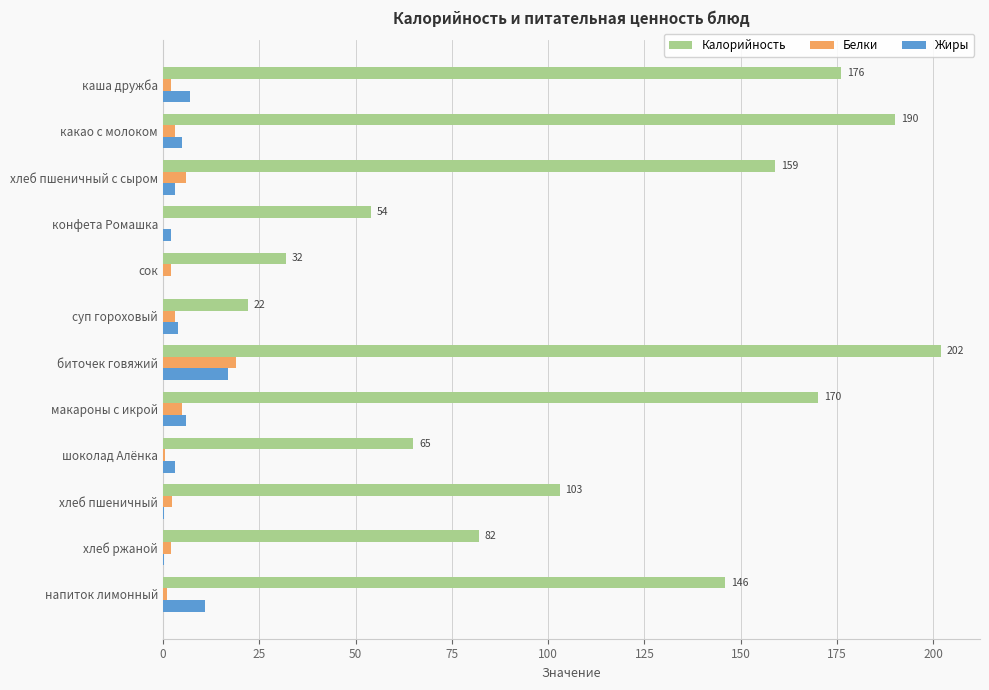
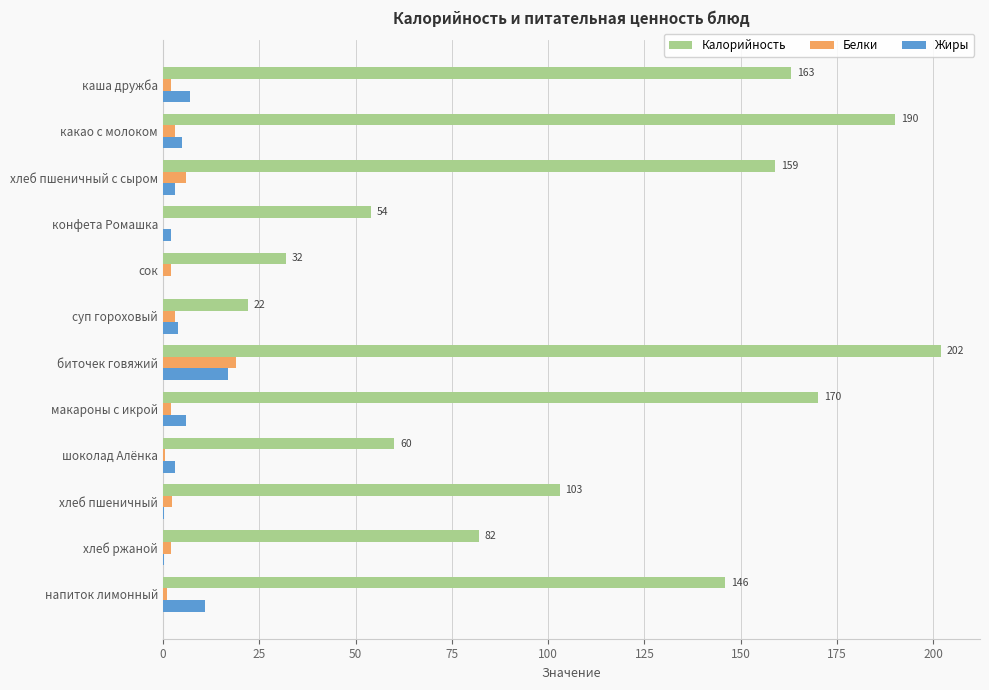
Калорийность, каша дружба: 176 -> 163
Белки, макароны с икрой: 5 -> 2
Калорийность, шоколад Алёнка: 65 -> 60
